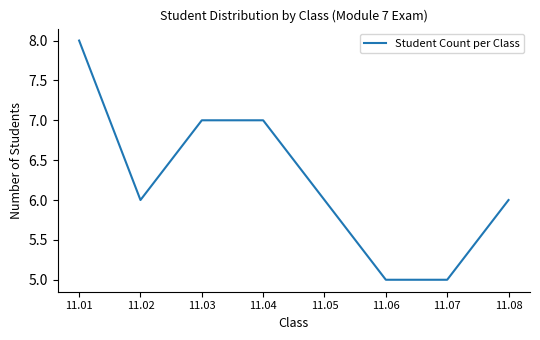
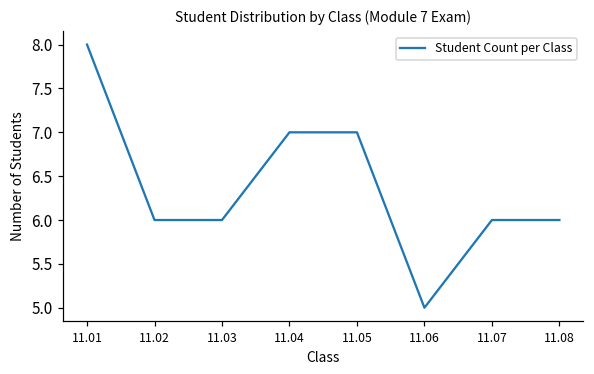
11.03: 7 -> 6
11.05: 6 -> 7
11.07: 5 -> 6
